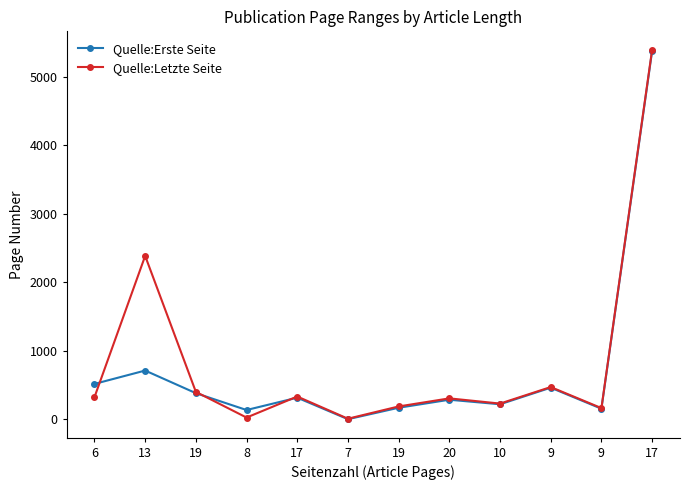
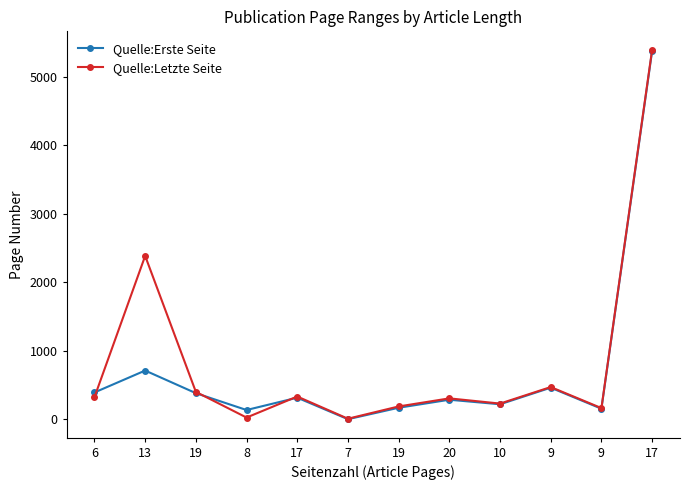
Quelle:Erste Seite, 6: 500 -> 400
